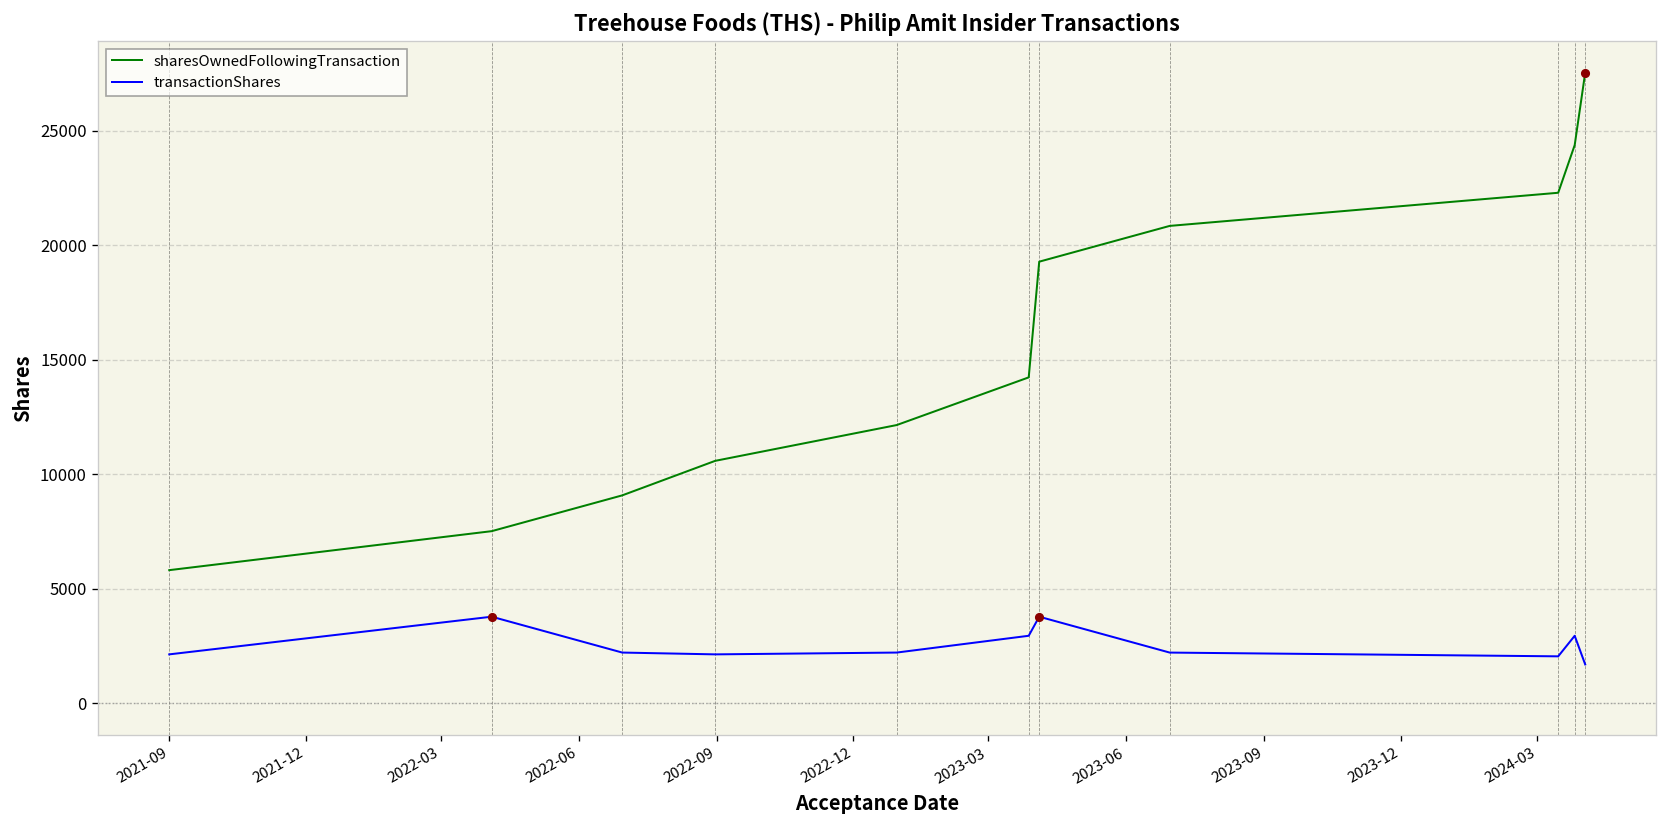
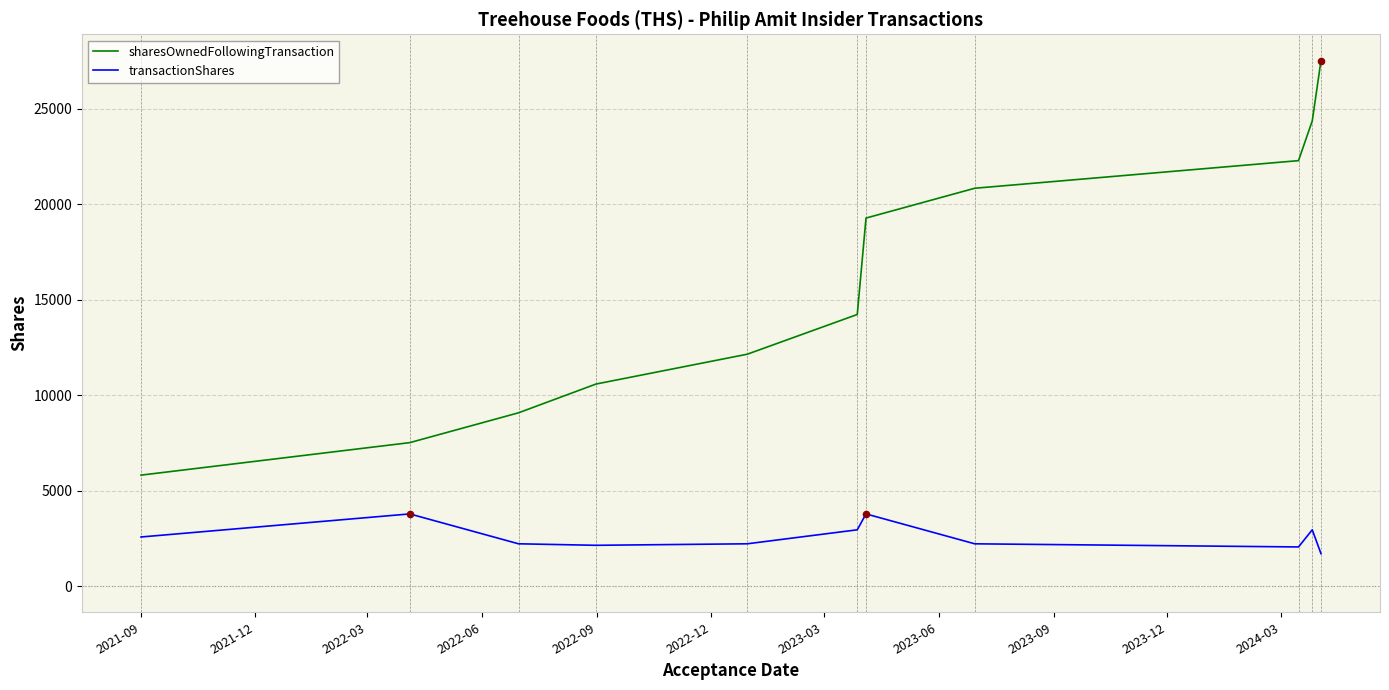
transactionShares, 2021-09: 2100 -> 2600
